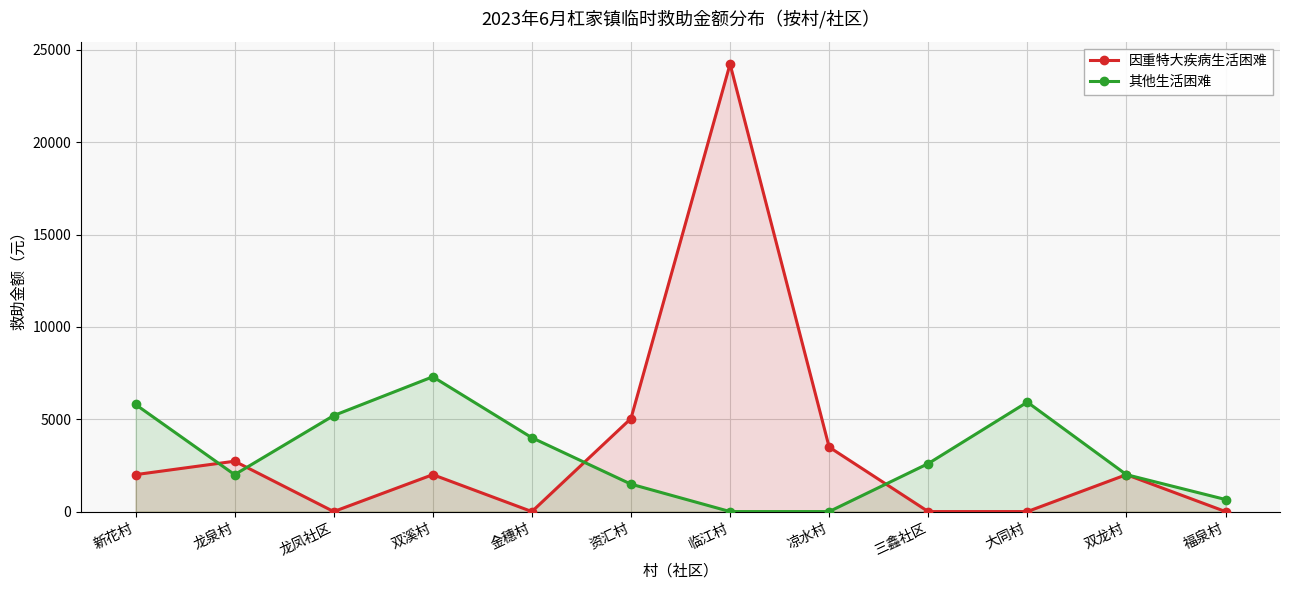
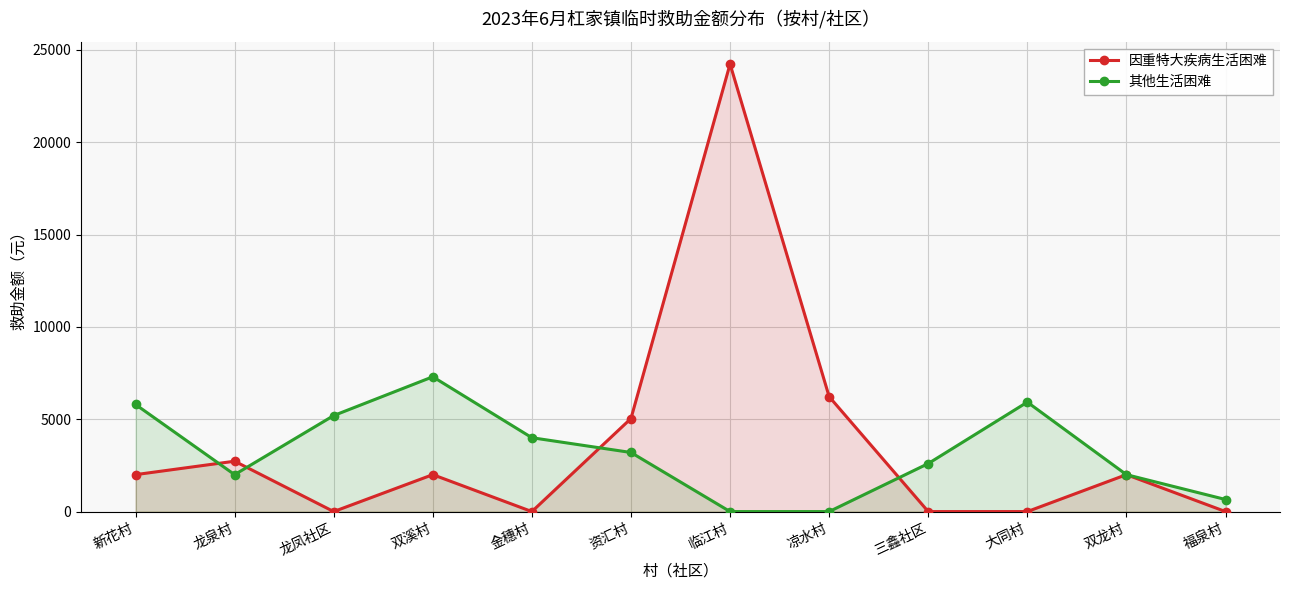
其他生活困难, 资汇村: 1500 -> 3200
因重特大疾病生活困难, 凉水村: 3500 -> 6200
